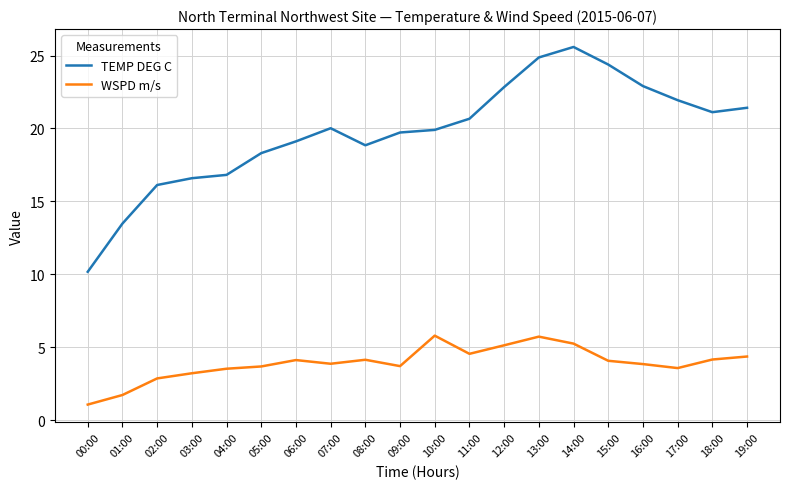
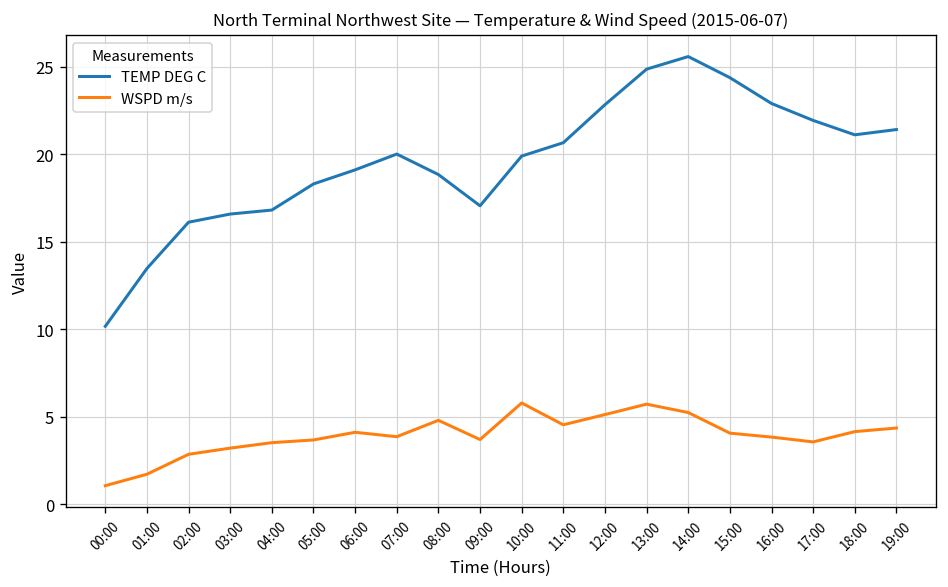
WSPD m/s, 08:00: 4.1 -> 4.8
TEMP DEG C, 09:00: 19.7 -> 17.1
